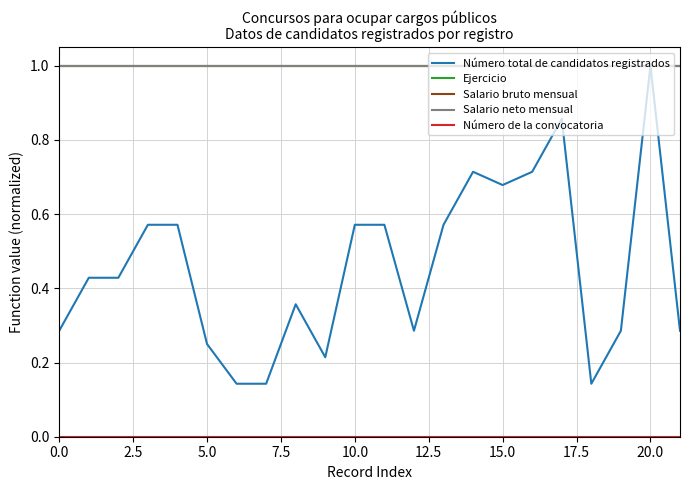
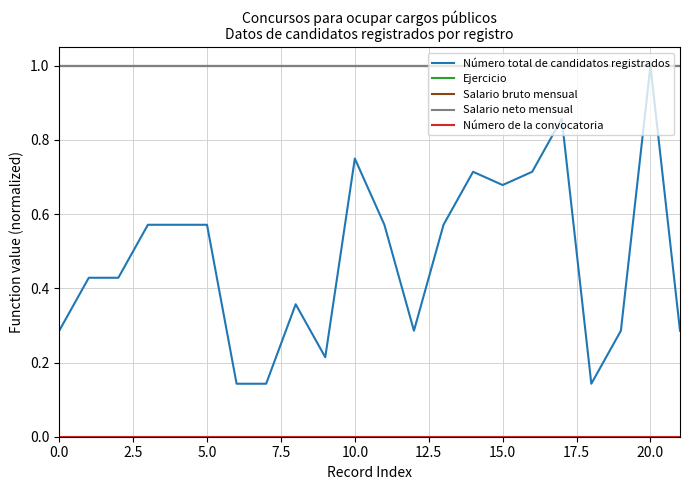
Número total de candidatos registrados, 5.0: 0.25 -> 0.57
Número total de candidatos registrados, 10.0: 0.57 -> 0.75
